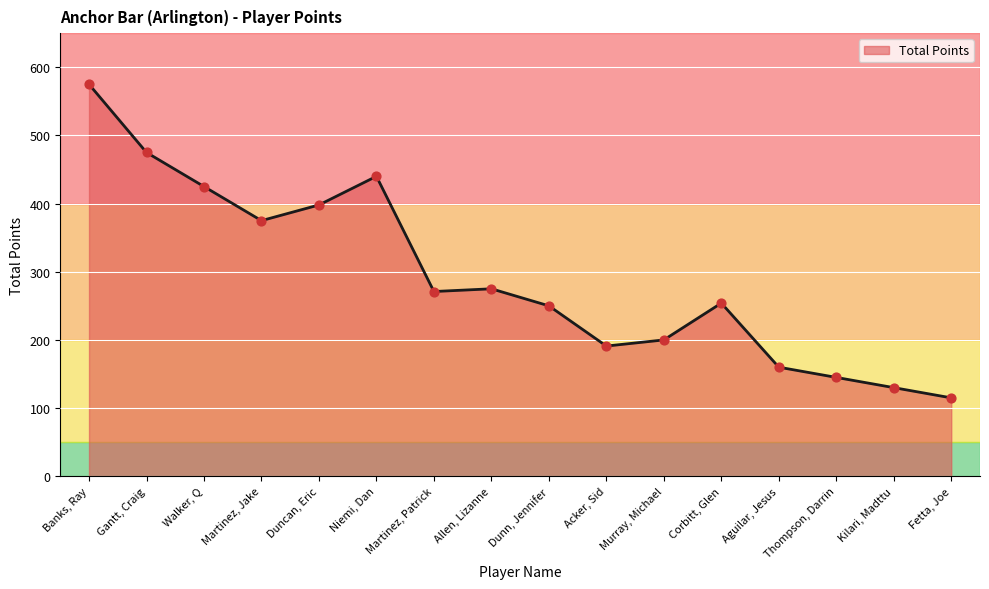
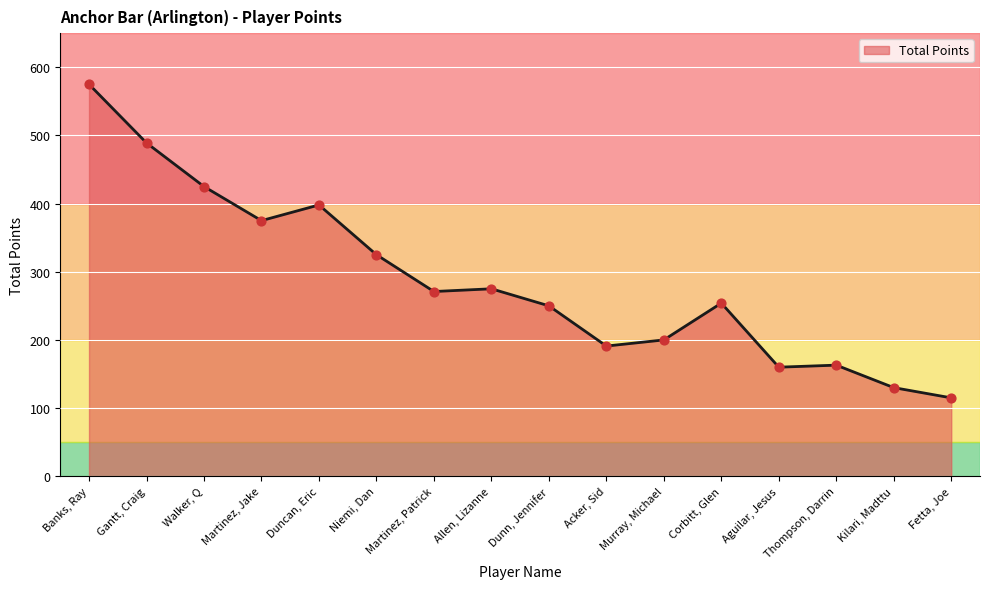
Gantt, Craig: 480 -> 490
Niemi, Dan: 440 -> 330
Thompson, Darrin: 150 -> 160
